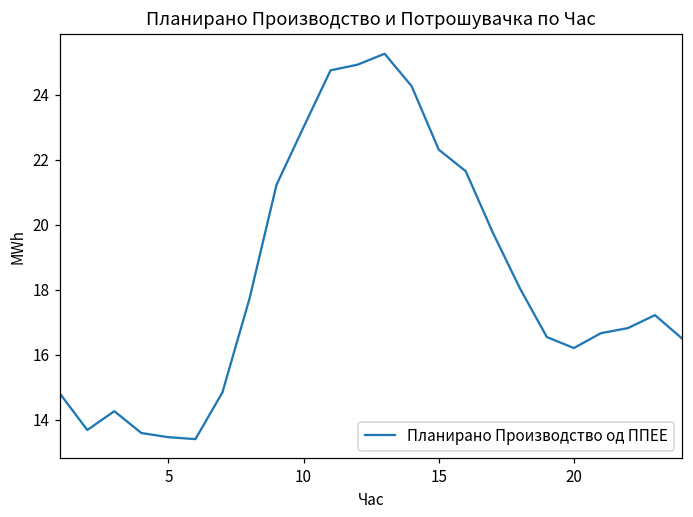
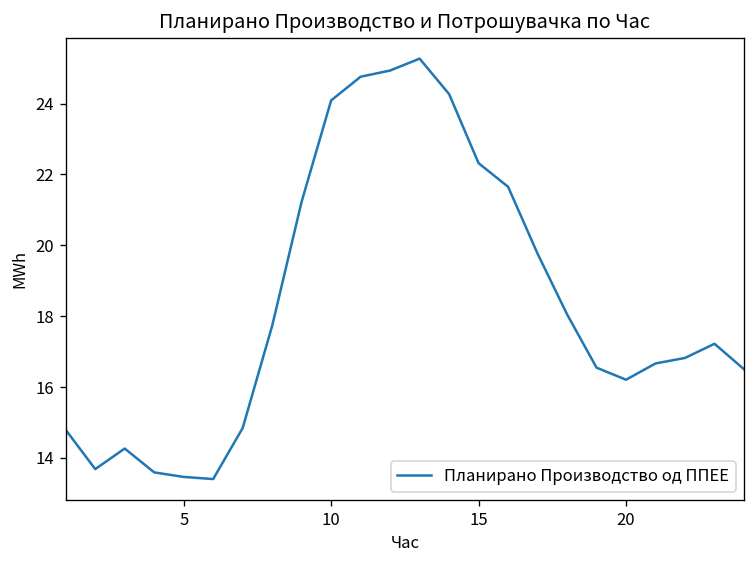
10: 23.0 -> 24.1
